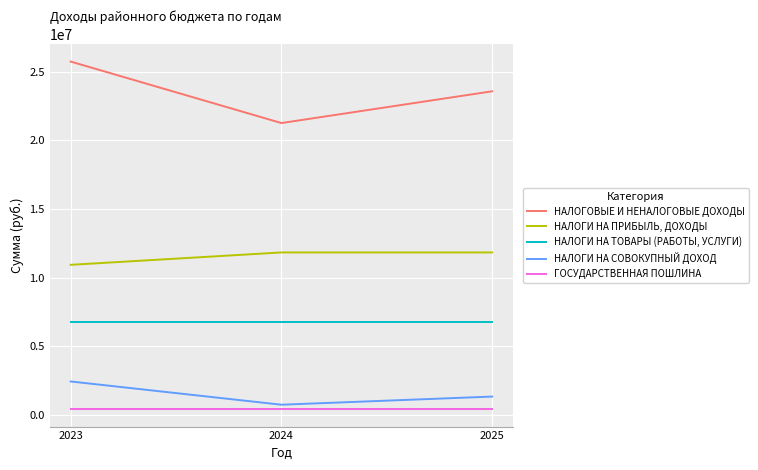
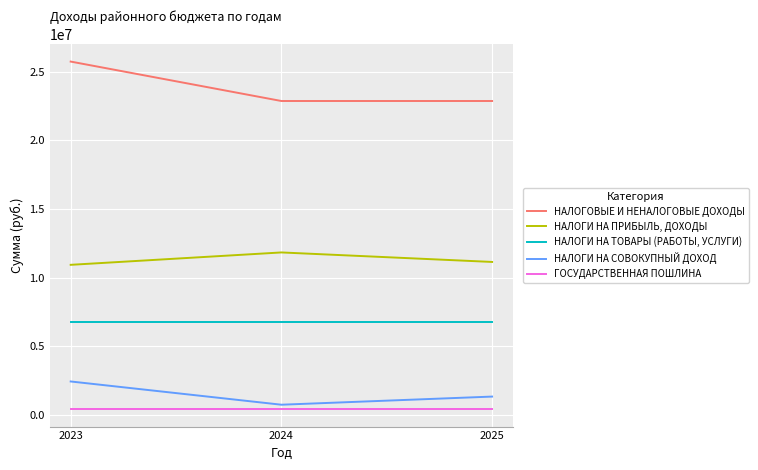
НАЛОГОВЫЕ И НЕНАЛОГОВЫЕ ДОХОДЫ, 2024: 21300000 -> 22900000
НАЛОГОВЫЕ И НЕНАЛОГОВЫЕ ДОХОДЫ, 2025: 23600000 -> 22900000
НАЛОГИ НА ПРИБЫЛЬ, ДОХОДЫ, 2025: 11800000 -> 11100000
